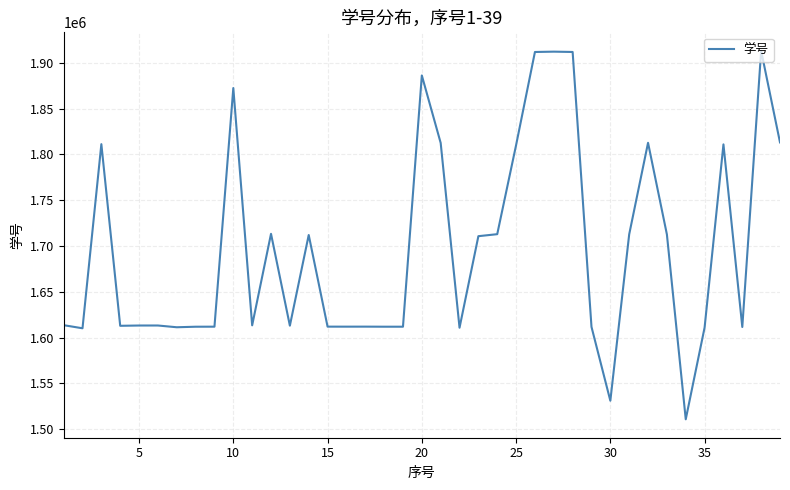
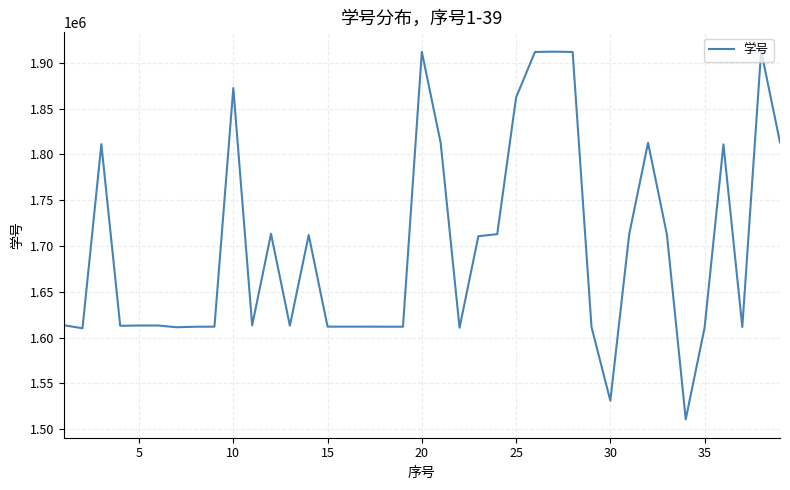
20: 1890000 -> 1910000
25: 1810000 -> 1860000
